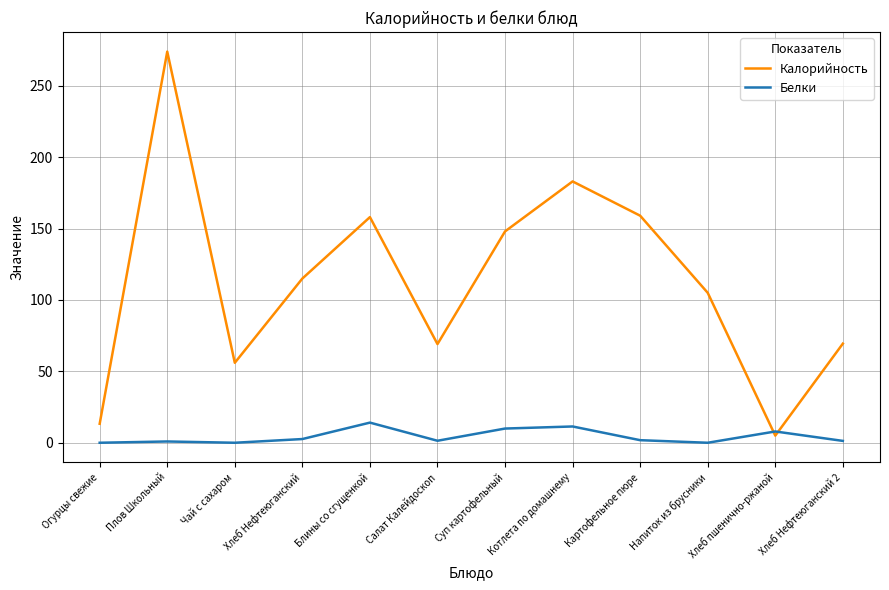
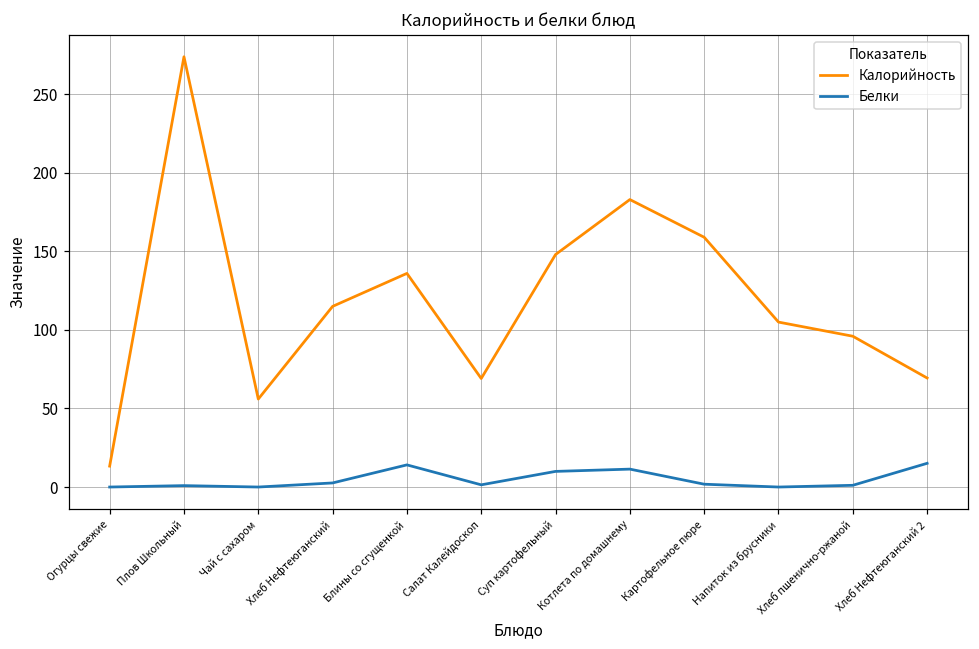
Калорийность, Блины со сгущенкой: 158 -> 136
Калорийность, Хлеб пшенично-ржаной: 5 -> 96
Белки, Хлеб пшенично-ржаной: 8 -> 1
Белки, Хлеб Нефтеюганский 2: 1 -> 15
